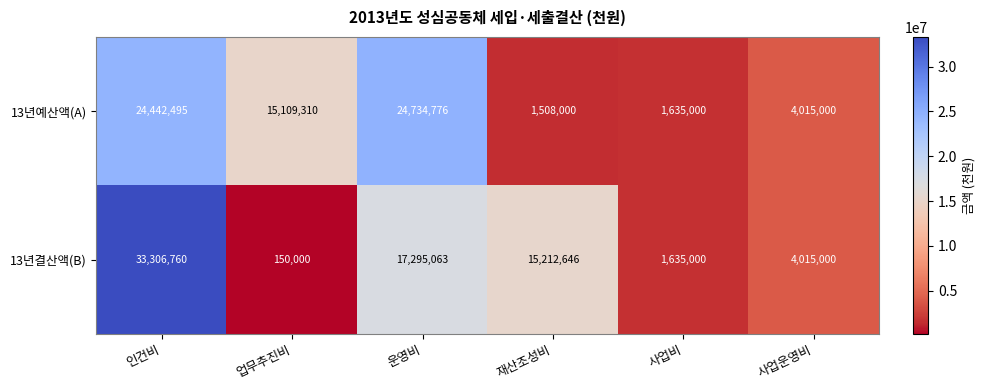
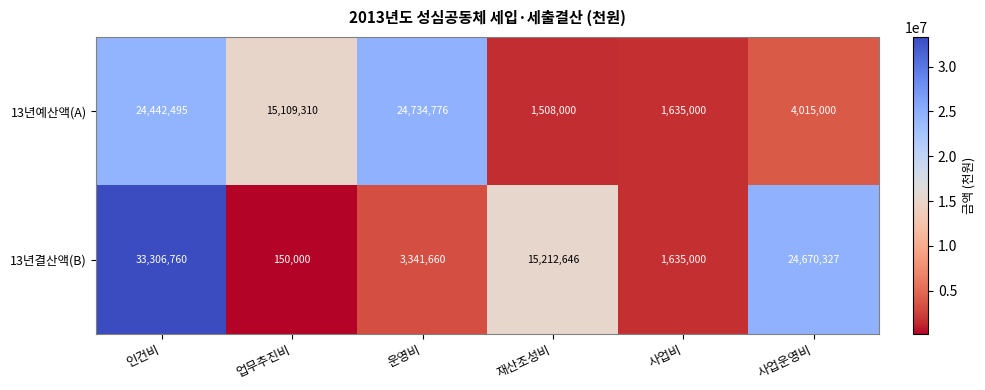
13년결산액(B), 운영비: 17,295,063 -> 3,341,660
13년결산액(B), 사업운영비: 4,015,000 -> 24,670,327
